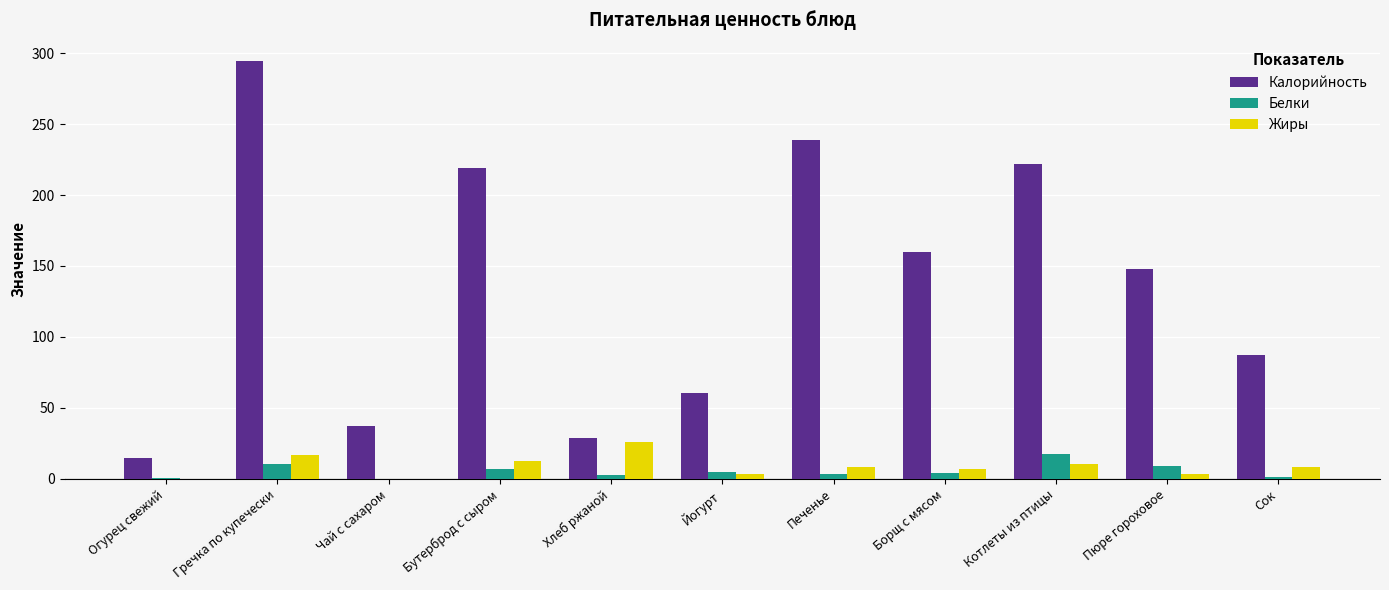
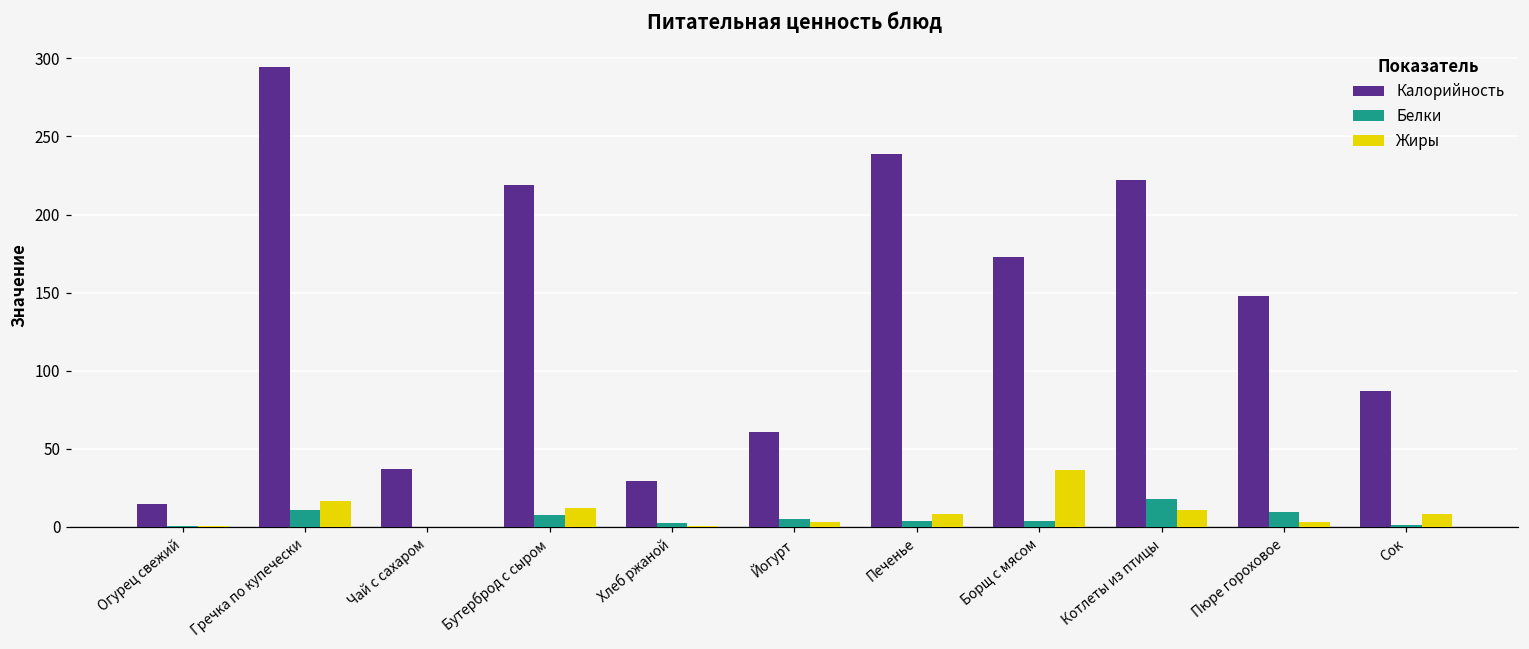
Жиры, Хлеб ржаной: 26 -> 0
Калорийность, Борщ с мясом: 160 -> 173
Жиры, Борщ с мясом: 7 -> 37
